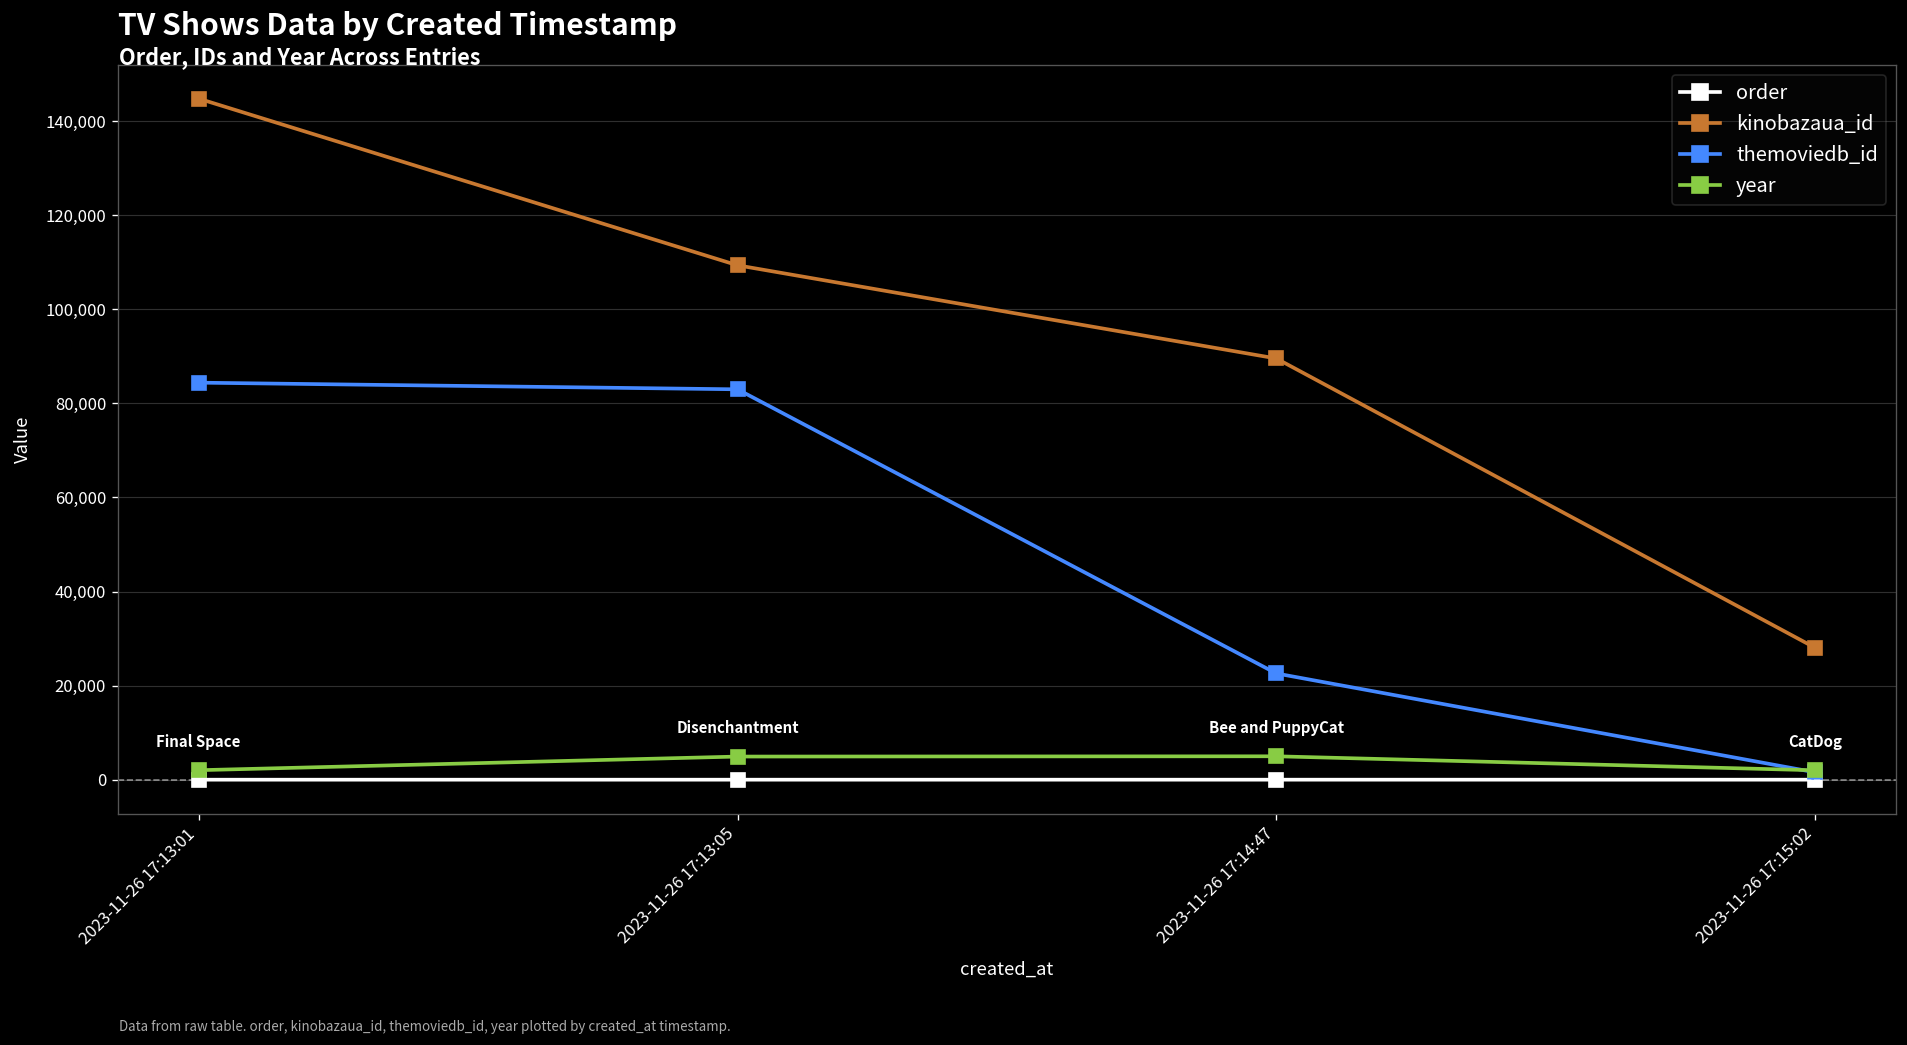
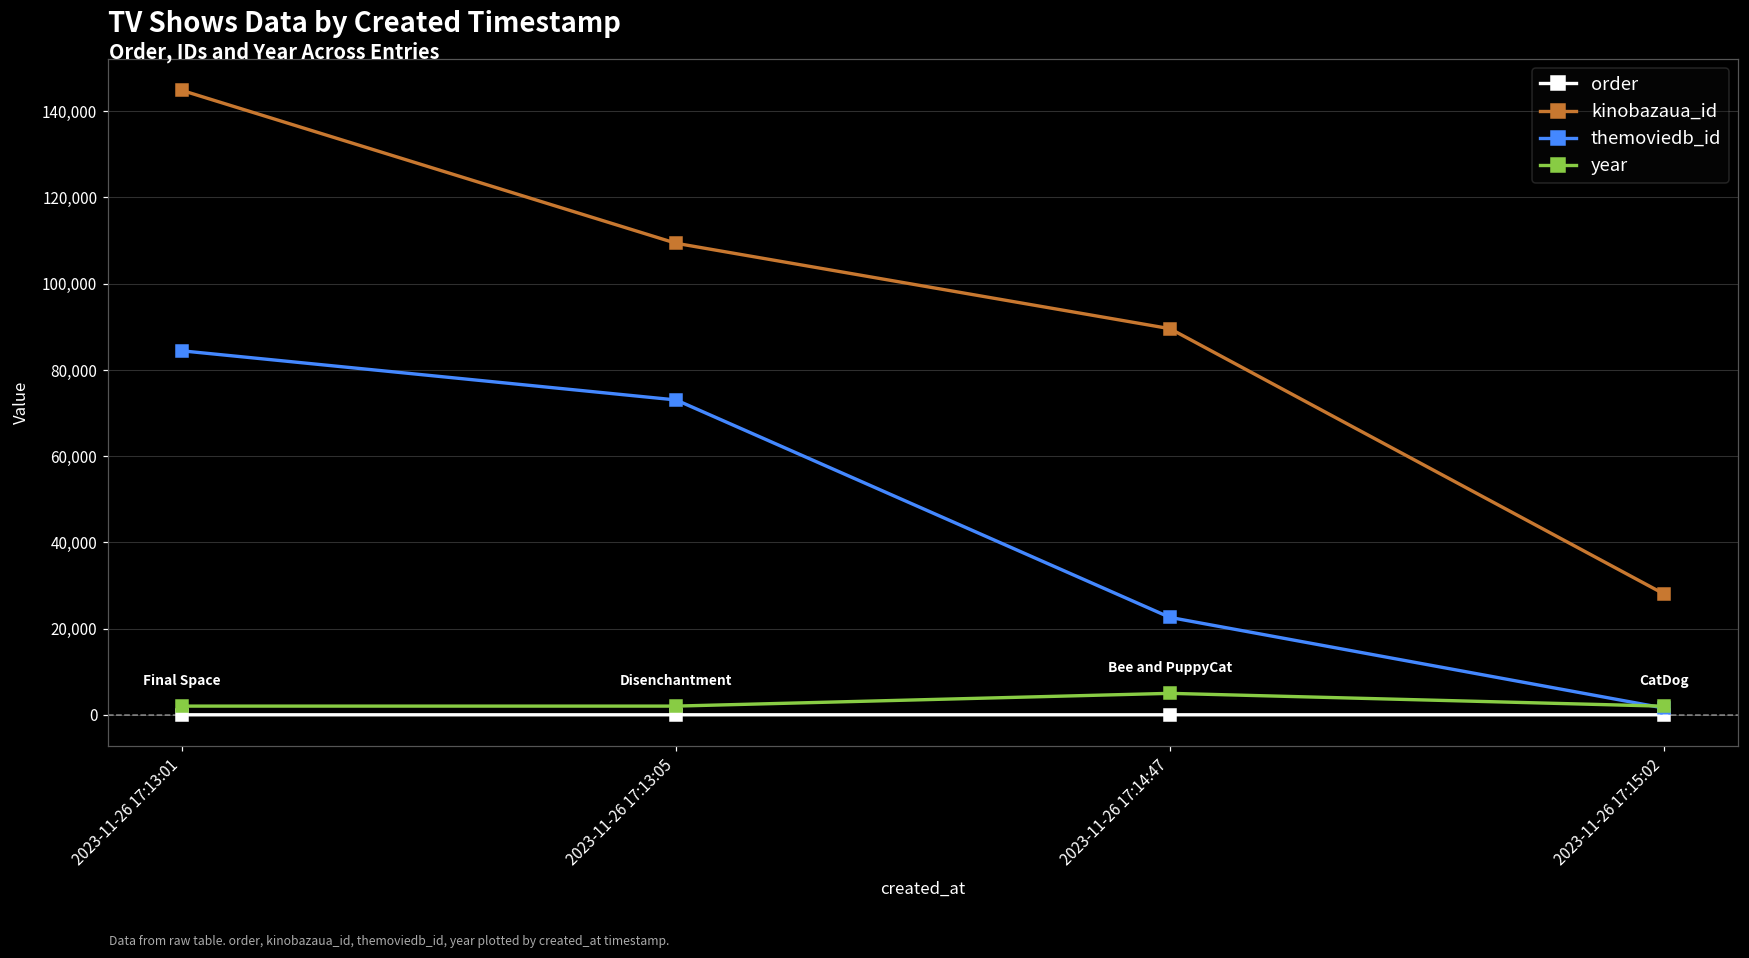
themoviedb_id, 2023-11-26 17:13:05: 83,000 -> 73,000
year, 2023-11-26 17:13:05: 5,000 -> 2,000
